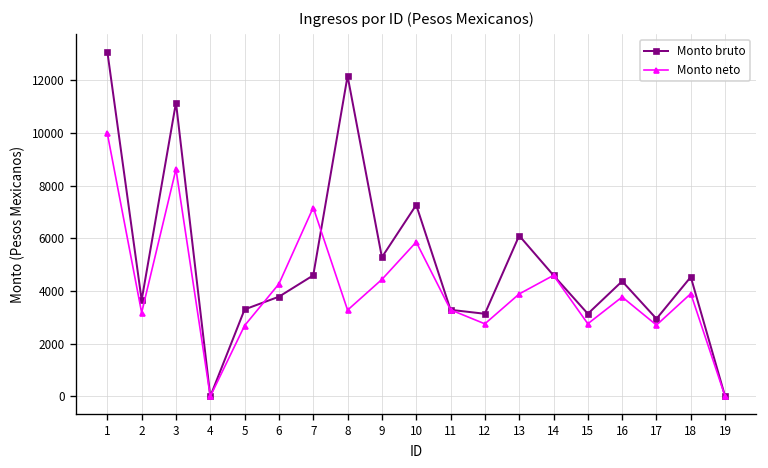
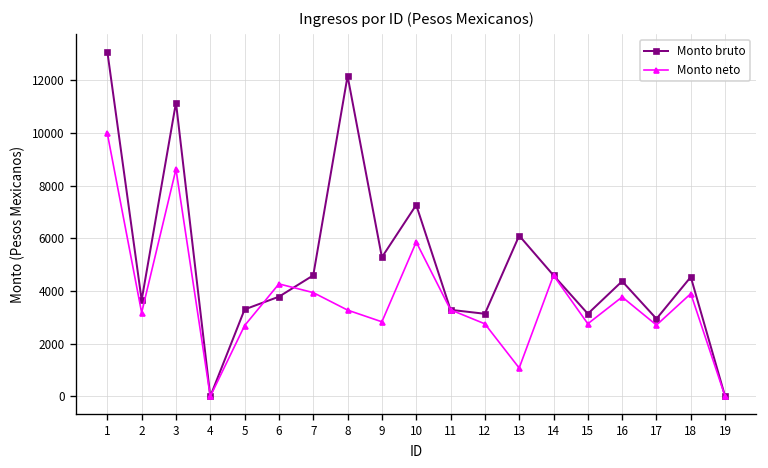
Monto neto, 7: 7200 -> 3900
Monto neto, 9: 4400 -> 2800
Monto neto, 13: 3900 -> 1100
